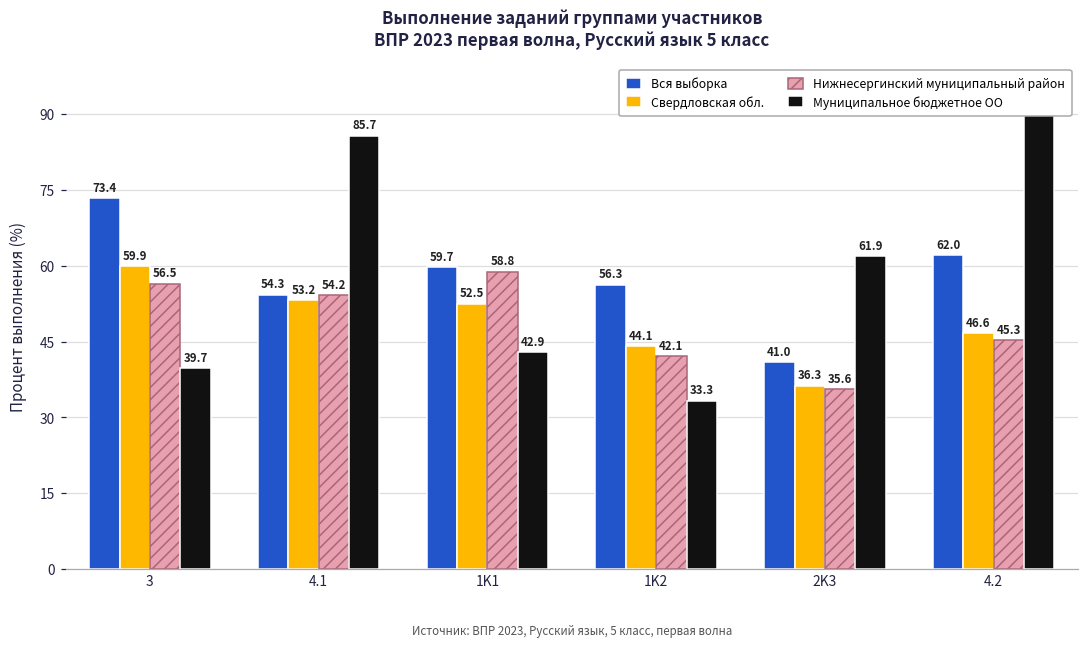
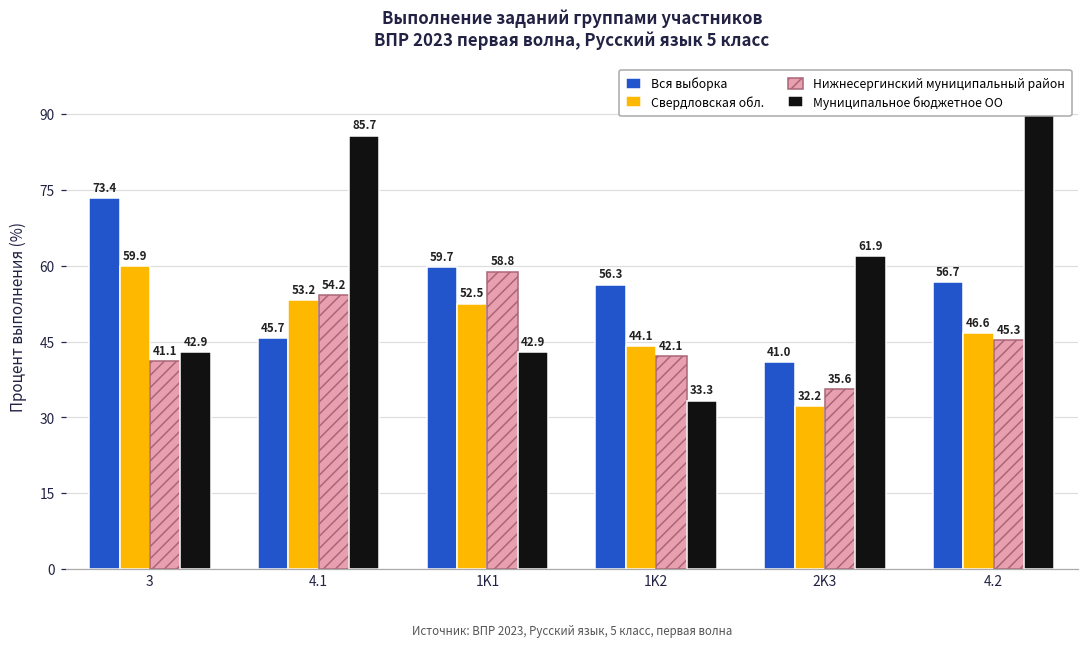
Нижнесергинский муниципальный район, 3: 56.5 -> 41.1
Муниципальное бюджетное ОО, 3: 39.7 -> 42.9
Вся выборка, 4.1: 54.3 -> 45.7
Свердловская обл., 2K3: 36.3 -> 32.2
Вся выборка, 4.2: 62.0 -> 56.7
